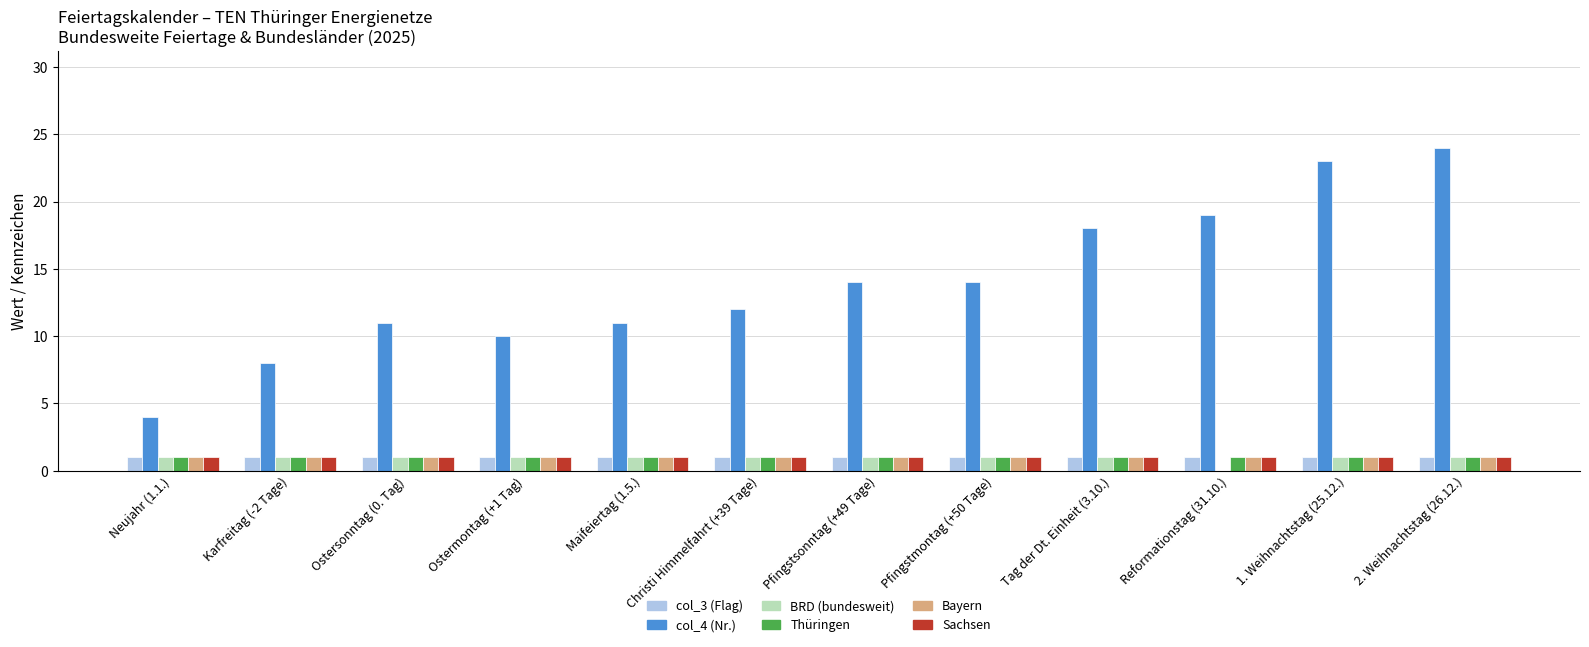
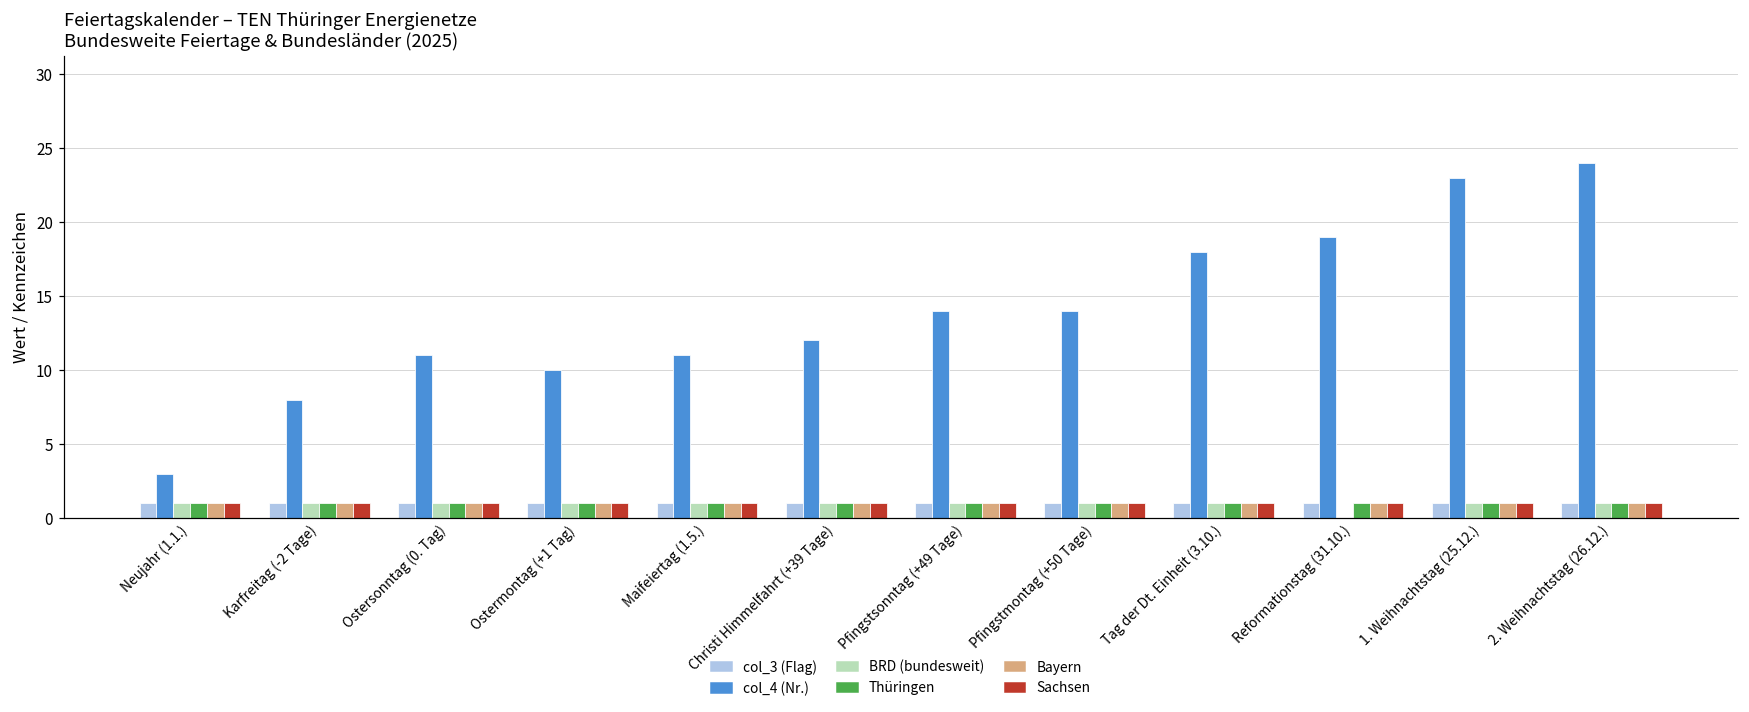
col_4 (Nr.), Neujahr (1.1.): 4 -> 3
